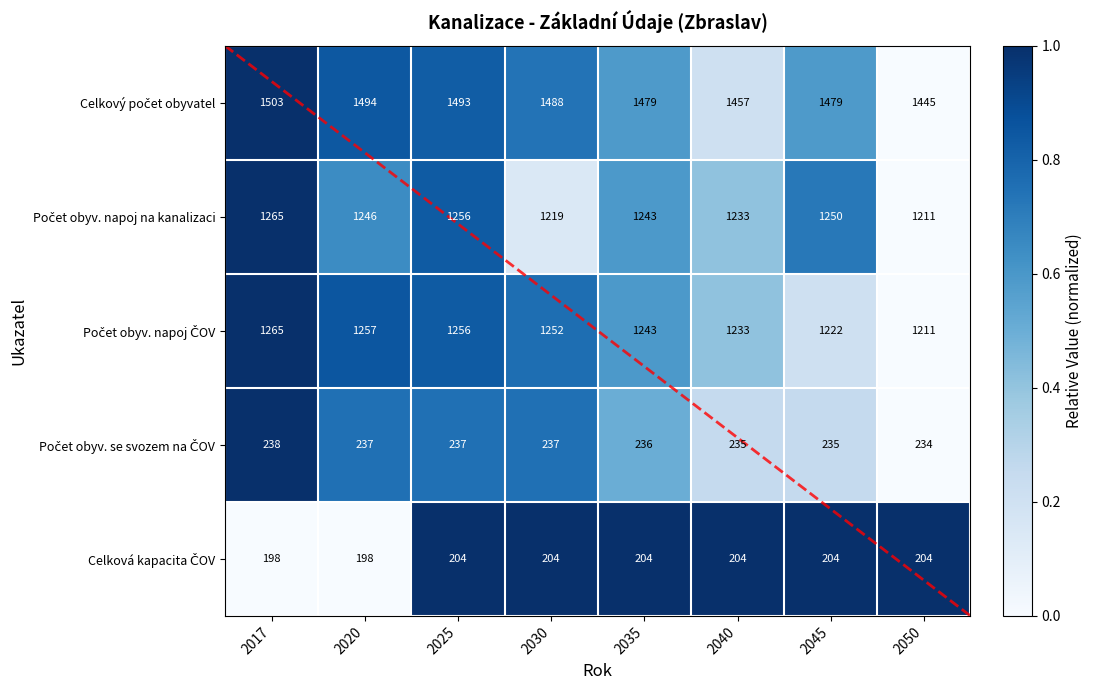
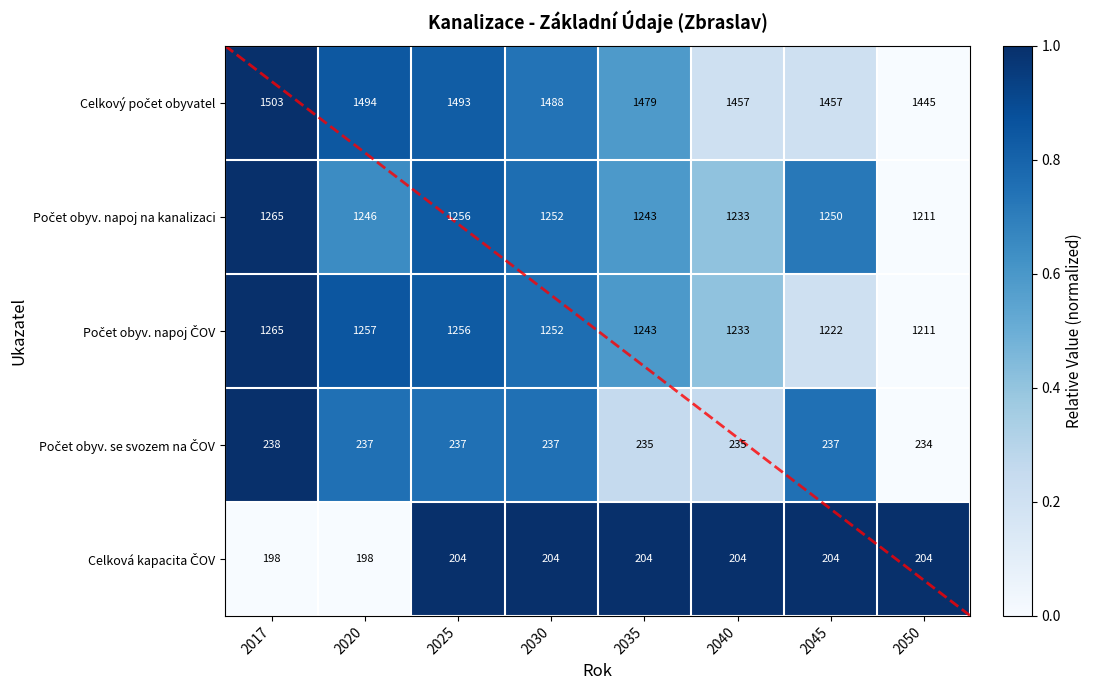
Celkový počet obyvatel, 2045: 1479 -> 1457
Počet obyv. napoj na kanalizaci, 2030: 1219 -> 1252
Počet obyv. se svozem na ČOV, 2035: 236 -> 235
Počet obyv. se svozem na ČOV, 2045: 235 -> 237
